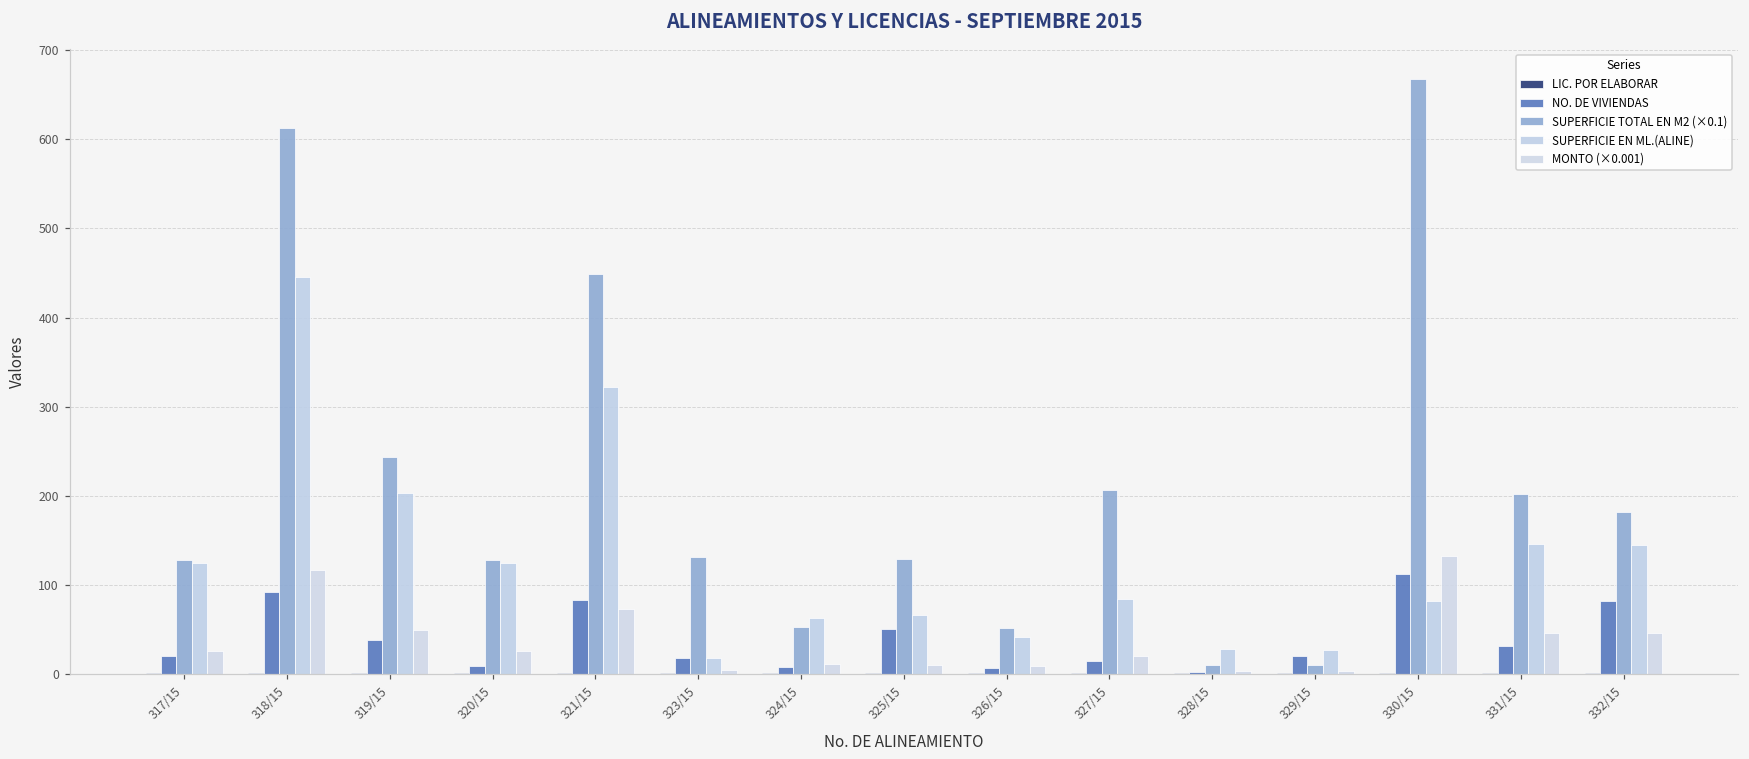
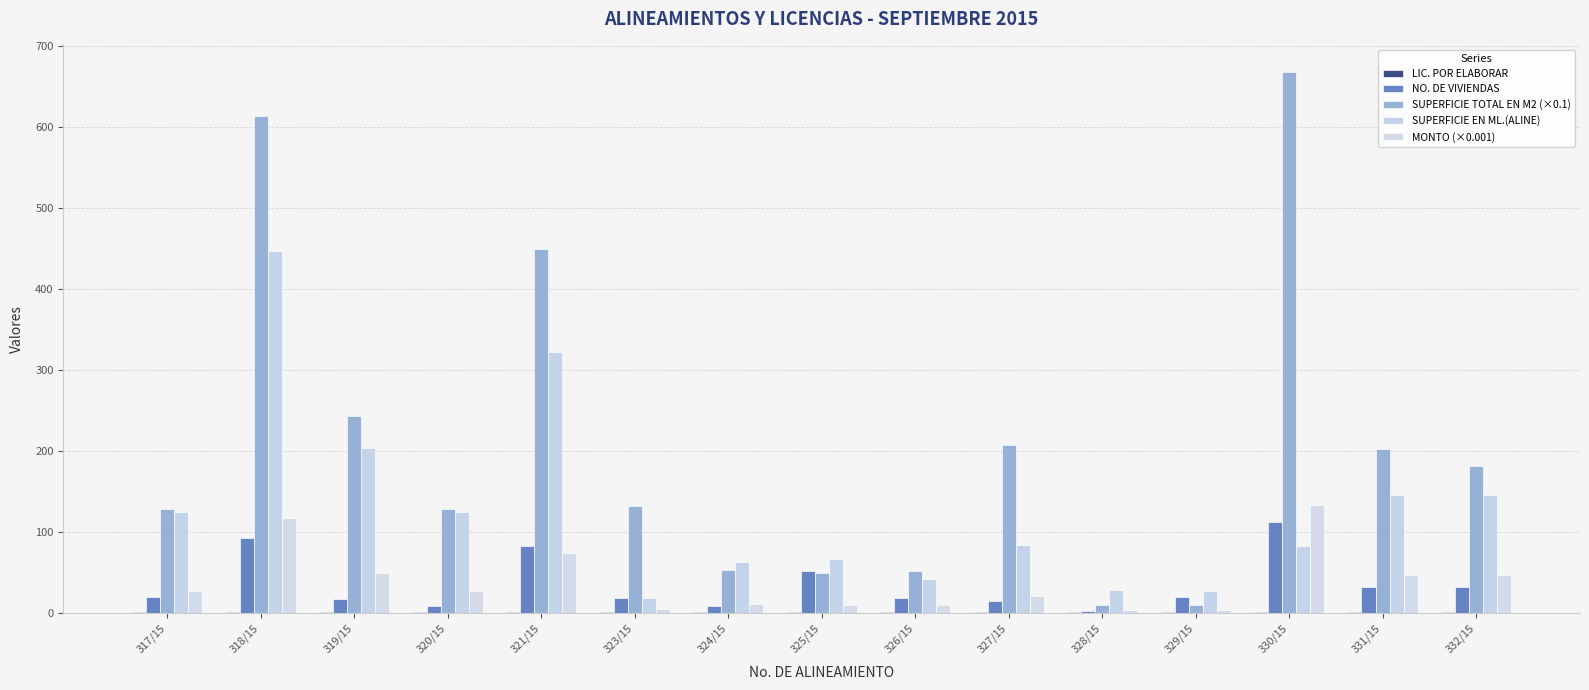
NO. DE VIVIENDAS, 319/15: 40 -> 20
SUPERFICIE TOTAL EN M2 (×0.1), 325/15: 130 -> 50
NO. DE VIVIENDAS, 326/15: 10 -> 20
NO. DE VIVIENDAS, 332/15: 80 -> 30
